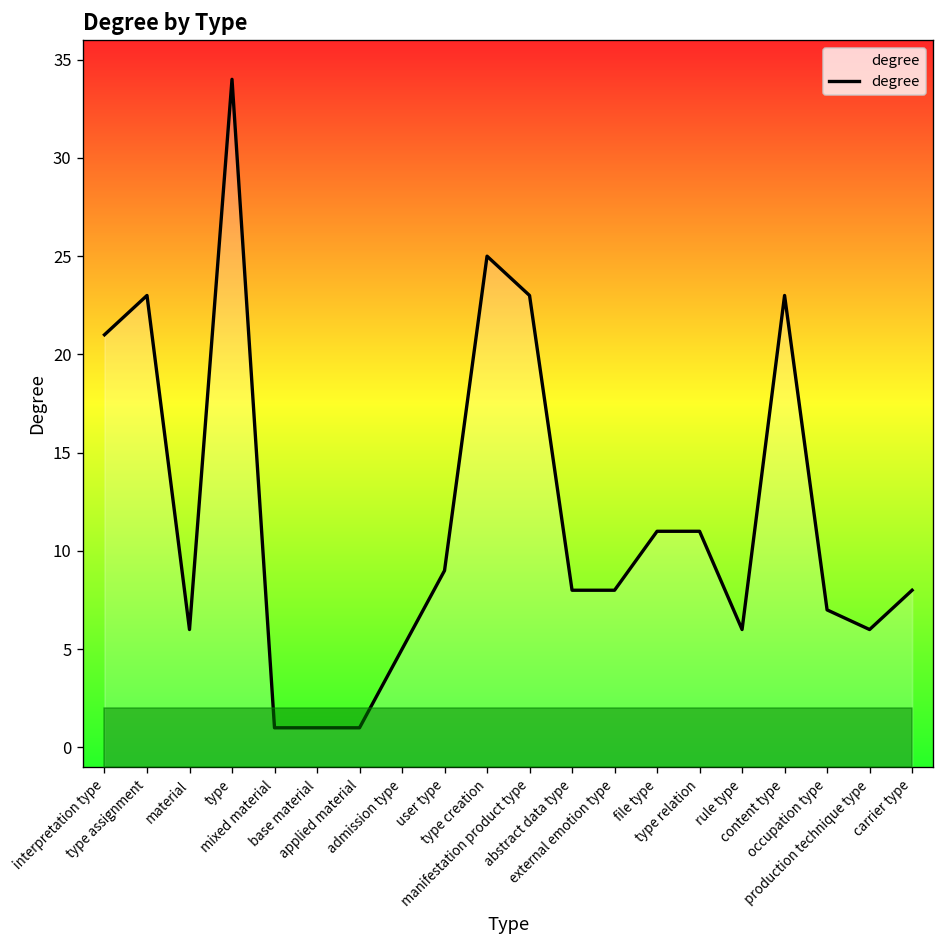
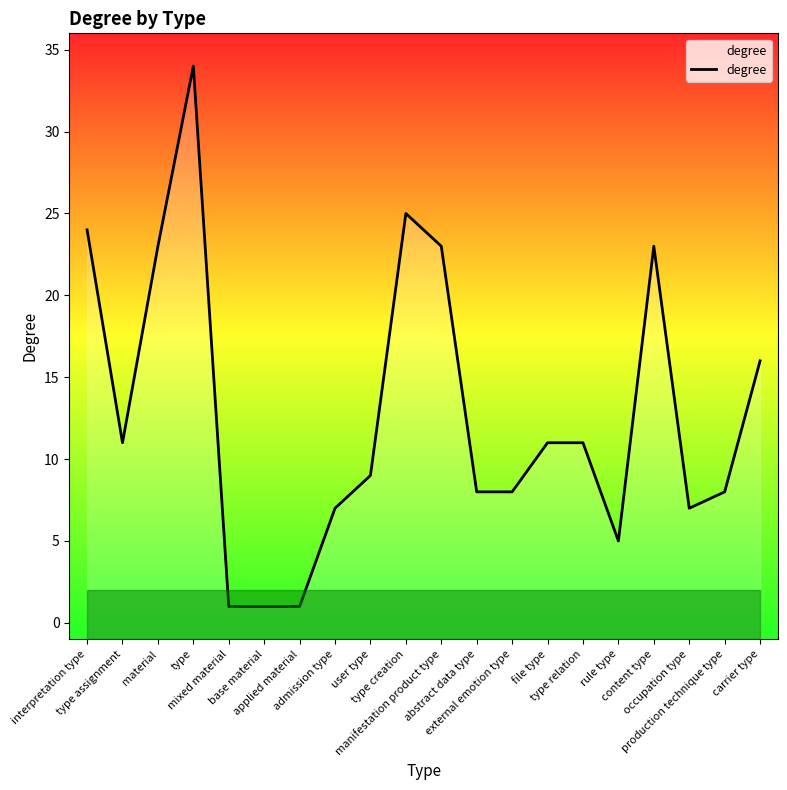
degree, interpretation type: 21 -> 24
degree, type assignment: 23 -> 11
degree, material: 6 -> 23
degree, admission type: 5 -> 7
degree, rule type: 6 -> 5
degree, production technique type: 6 -> 8
degree, carrier type: 8 -> 16
